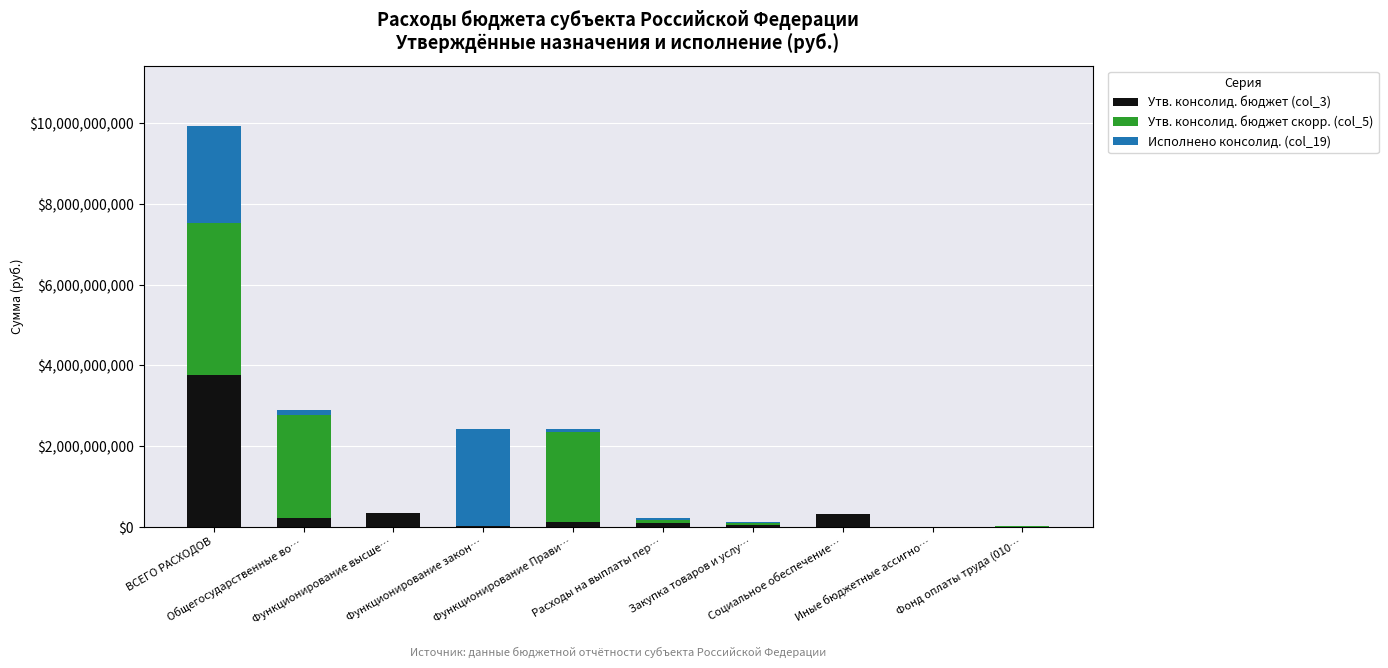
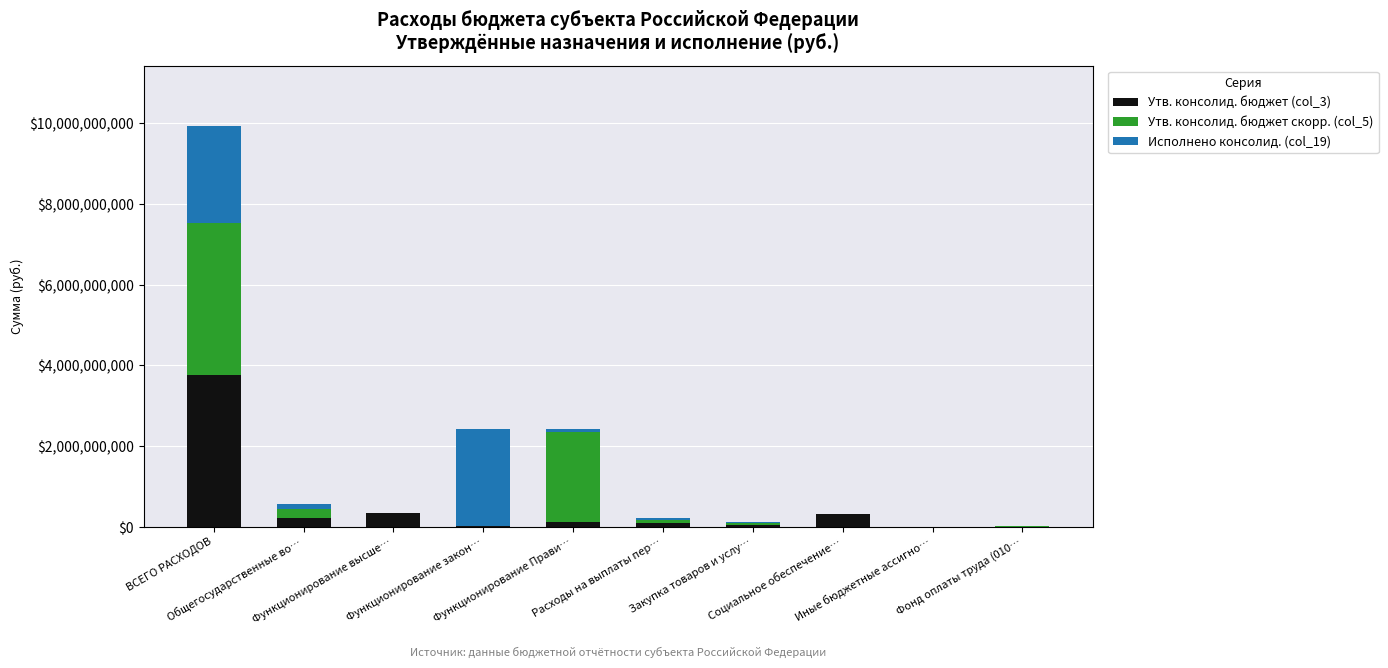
Утв. консолид. бюджет скорр. (col_5), Общегосударственные во…: $2,600,000,000 -> $200,000,000
